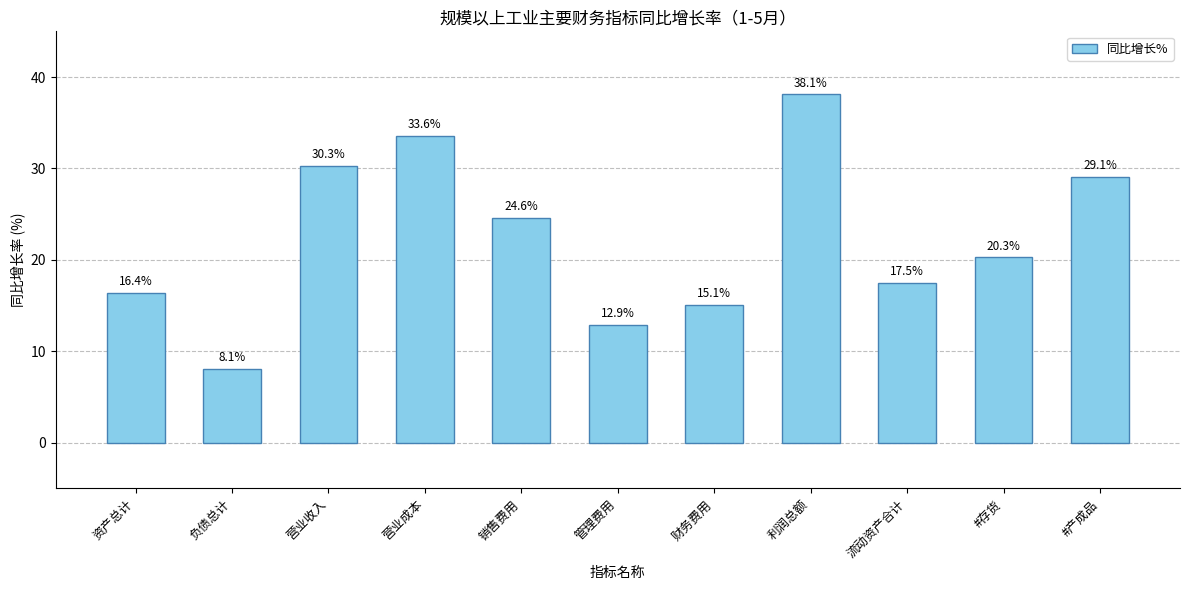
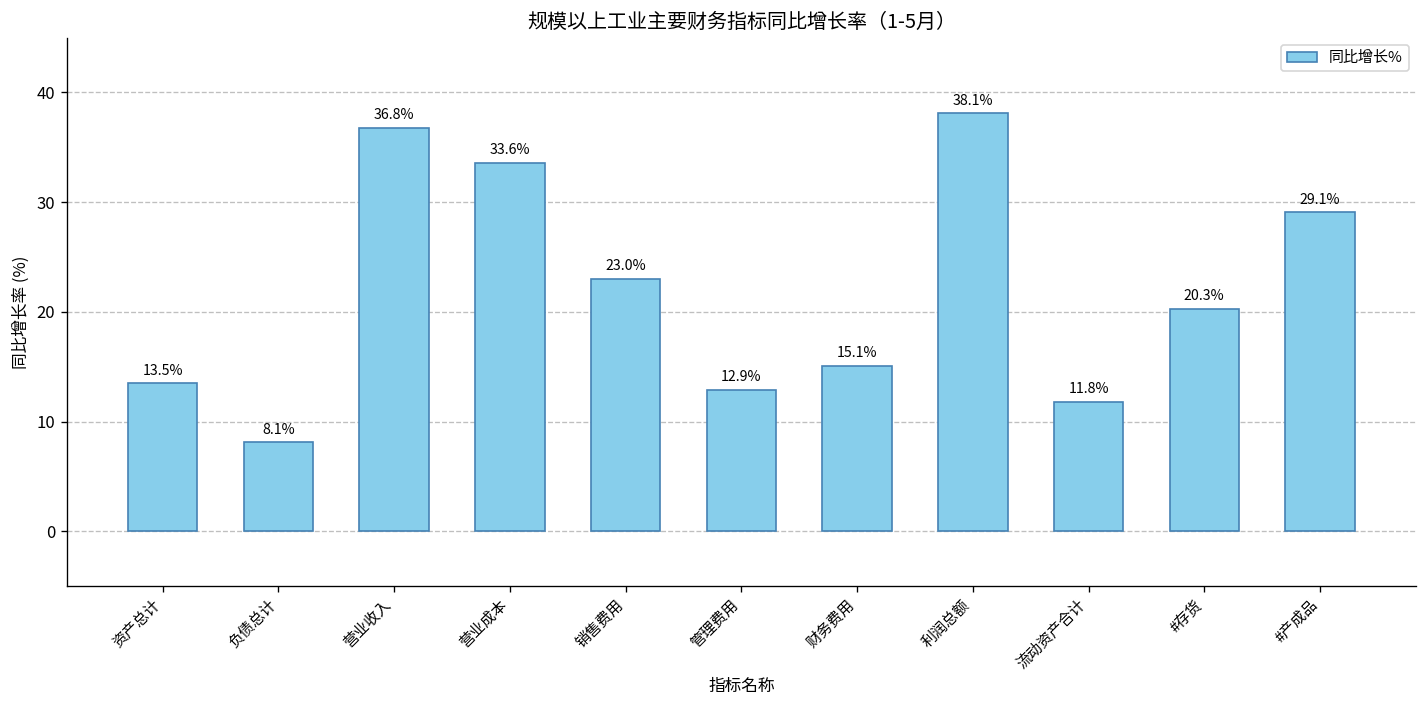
资产总计: 16.4% -> 13.5%
营业收入: 30.3% -> 36.8%
销售费用: 24.6% -> 23.0%
流动资产合计: 17.5% -> 11.8%
